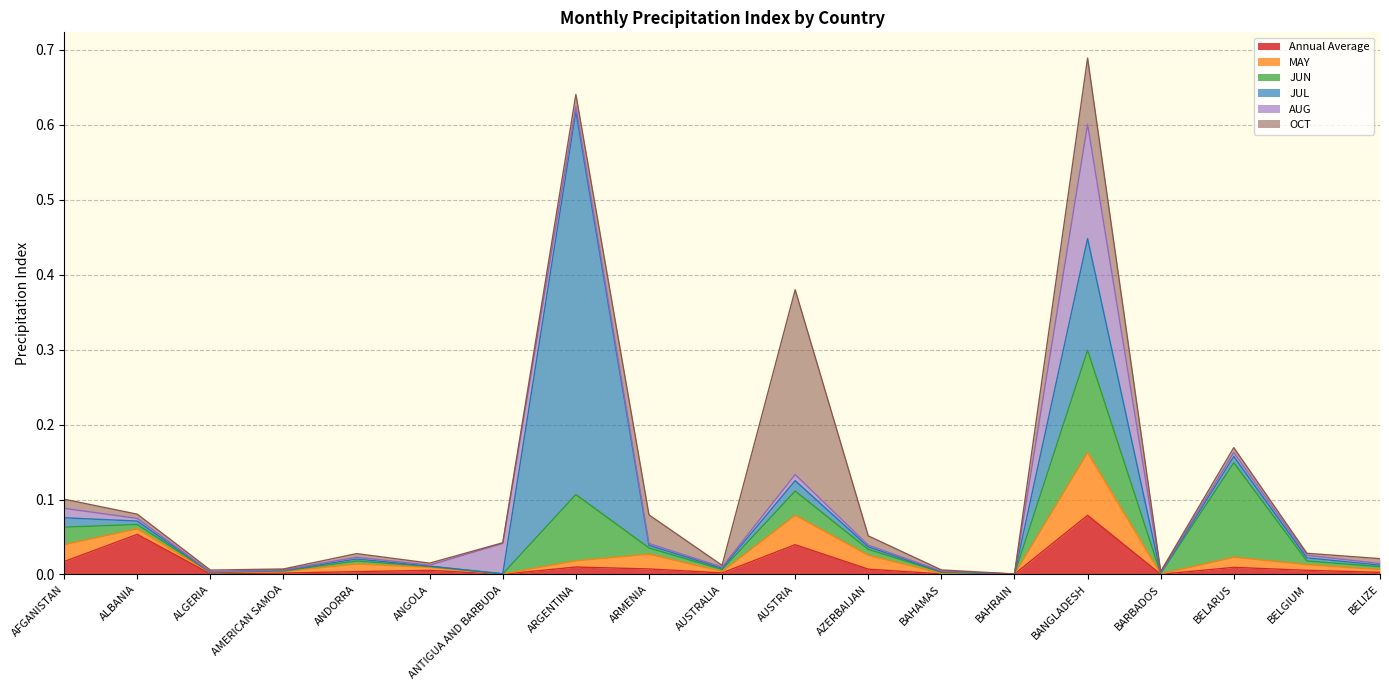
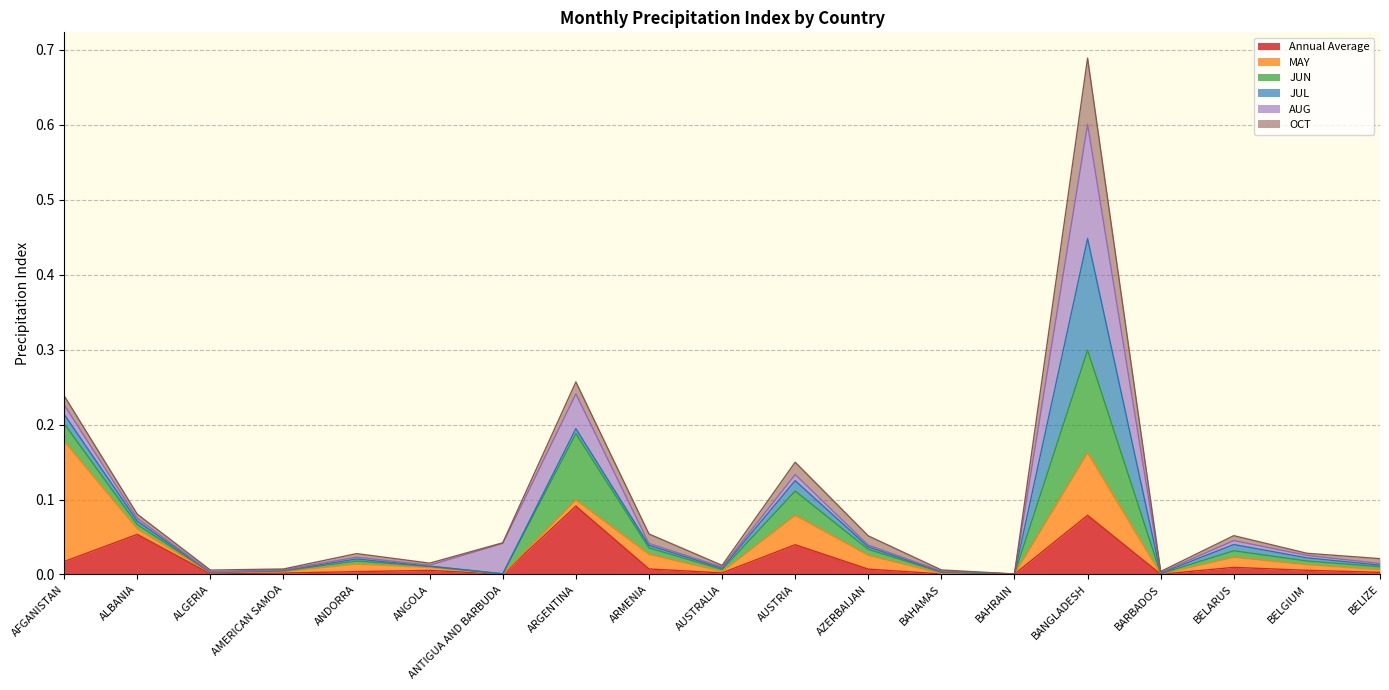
MAY, AFGANISTAN: 0.02 -> 0.16
Annual Average, ARGENTINA: 0.01 -> 0.09
JUL, ARGENTINA: 0.51 -> 0.01
AUG, ARGENTINA: 0.01 -> 0.05
OCT, ARMENIA: 0.04 -> 0.01
OCT, AUSTRIA: 0.25 -> 0.02
JUN, BELARUS: 0.13 -> 0.01
